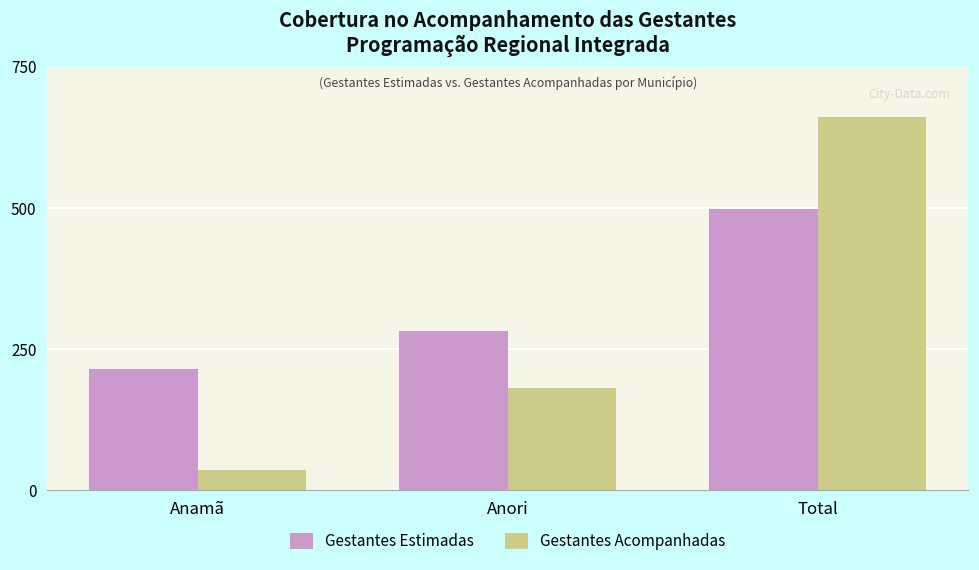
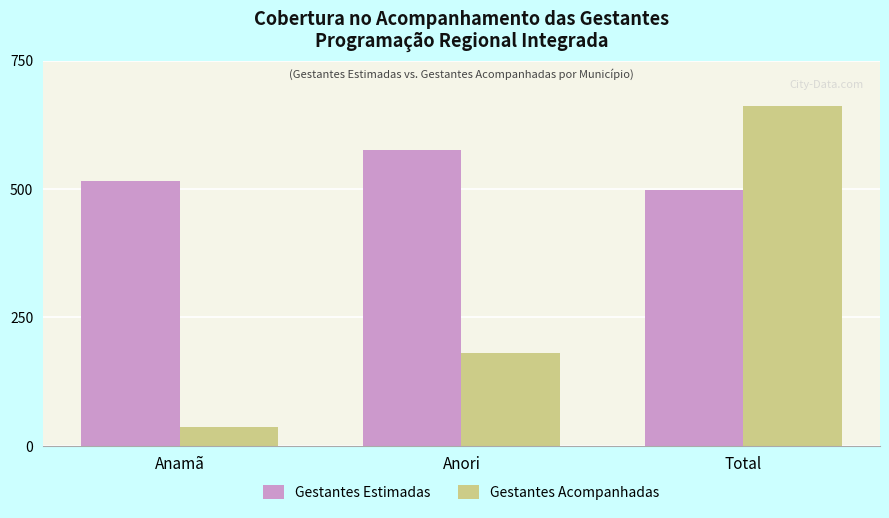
Gestantes Estimadas, Anamã: 220 -> 520
Gestantes Estimadas, Anori: 280 -> 580
